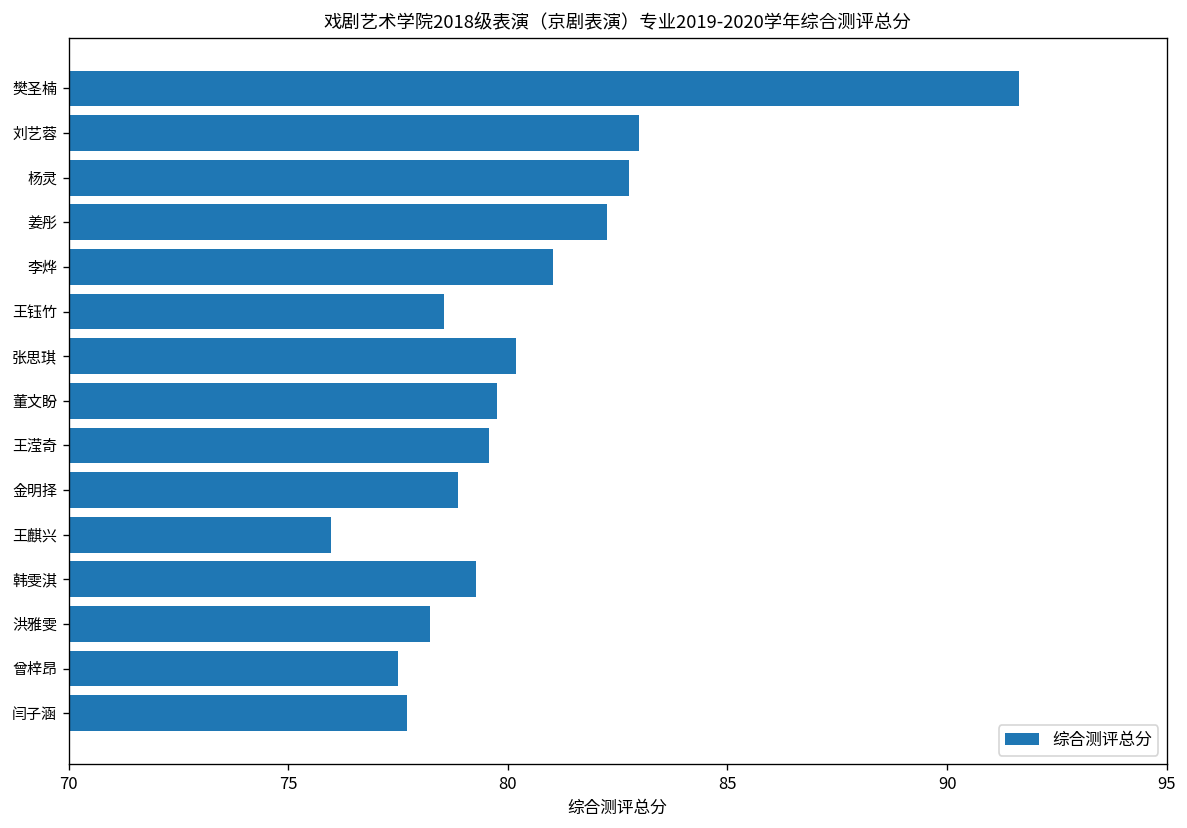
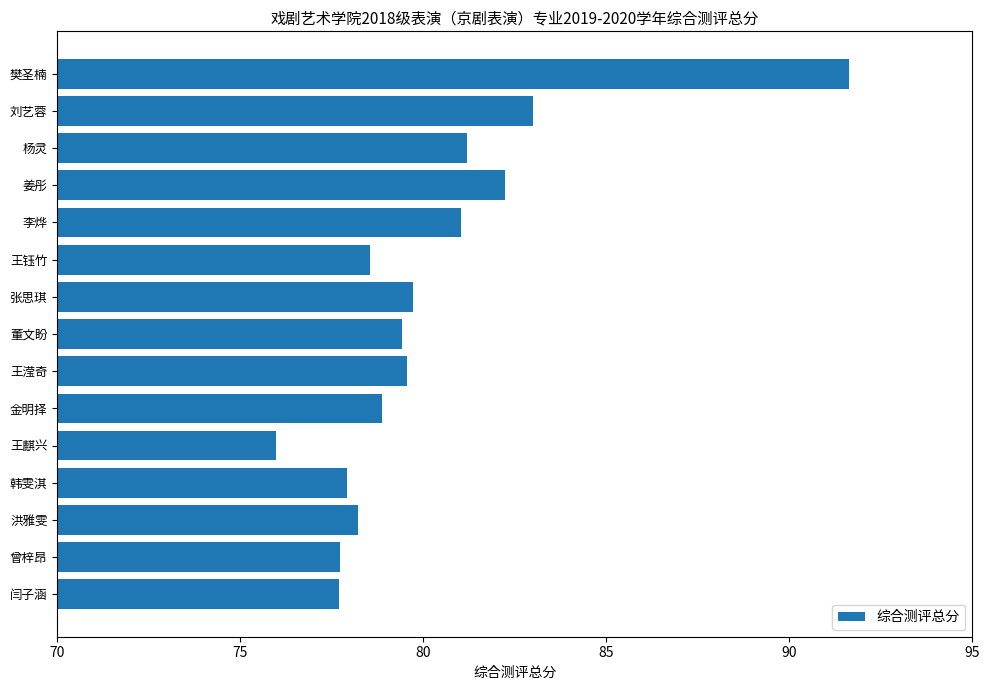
杨灵: 82.8 -> 81.2
张思琪: 80.2 -> 79.7
董文盼: 79.8 -> 79.4
韩雯淇: 79.3 -> 77.9
曾梓昂: 77.5 -> 77.7
